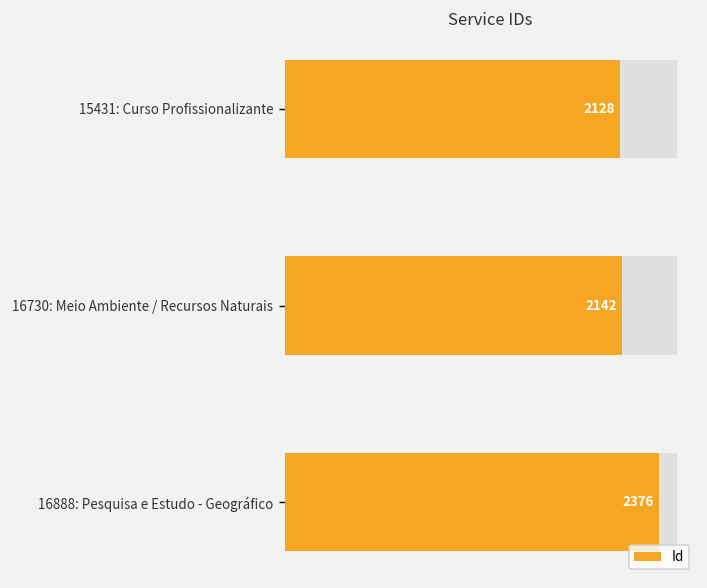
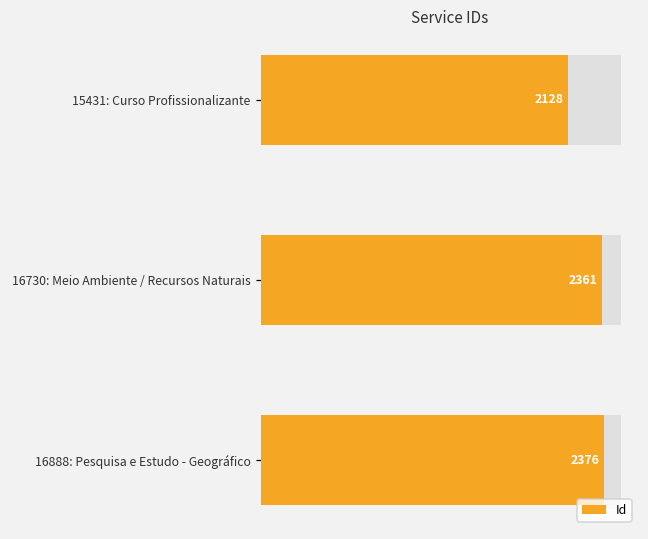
Id, 16730: Meio Ambiente / Recursos Naturais: 2142 -> 2361
